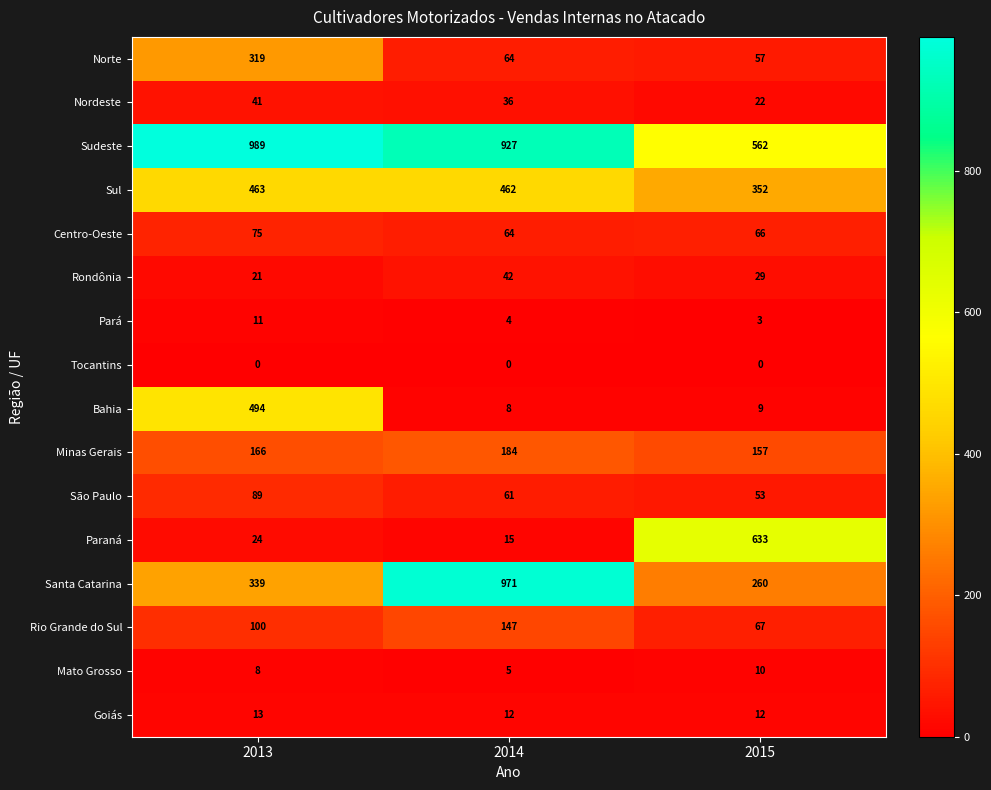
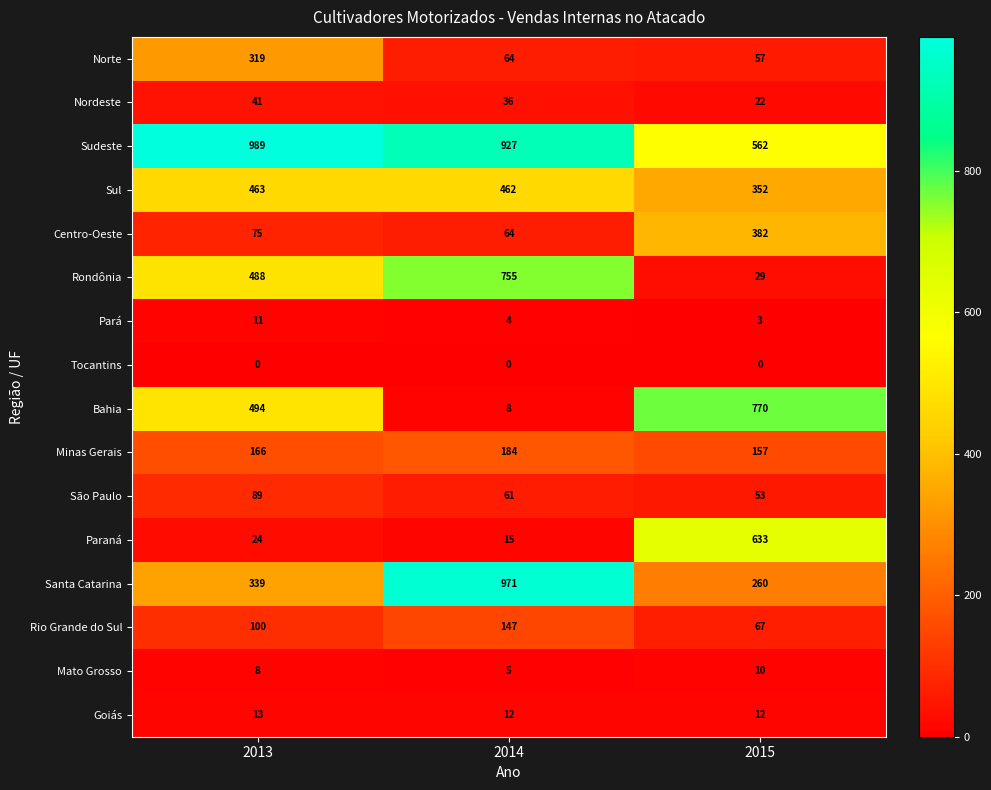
Centro-Oeste, 2015: 66 -> 382
Rondônia, 2013: 21 -> 488
Rondônia, 2014: 42 -> 755
Bahia, 2015: 9 -> 770
